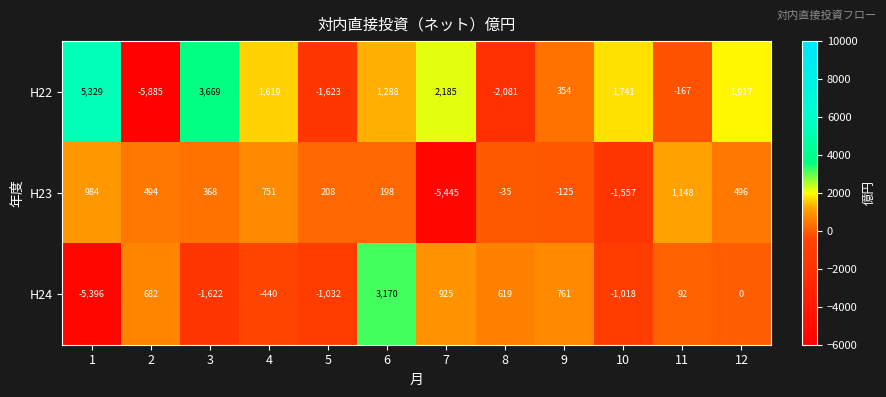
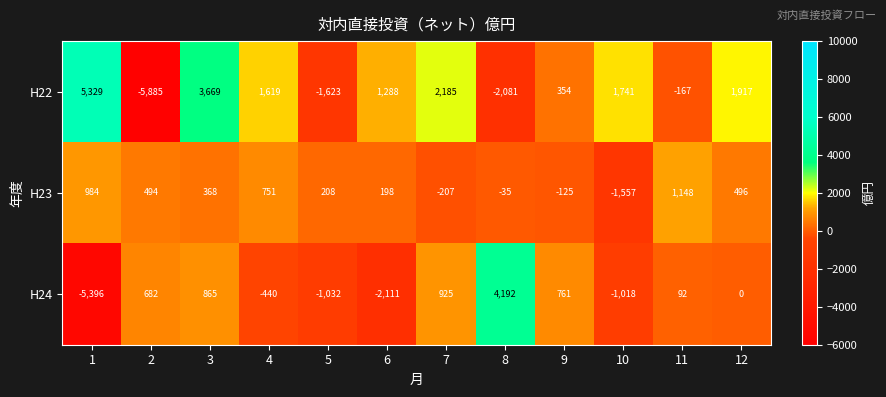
H23, 7: -5,445 -> -207
H24, 3: -1,622 -> 865
H24, 6: 3,170 -> -2,111
H24, 8: 619 -> 4,192
